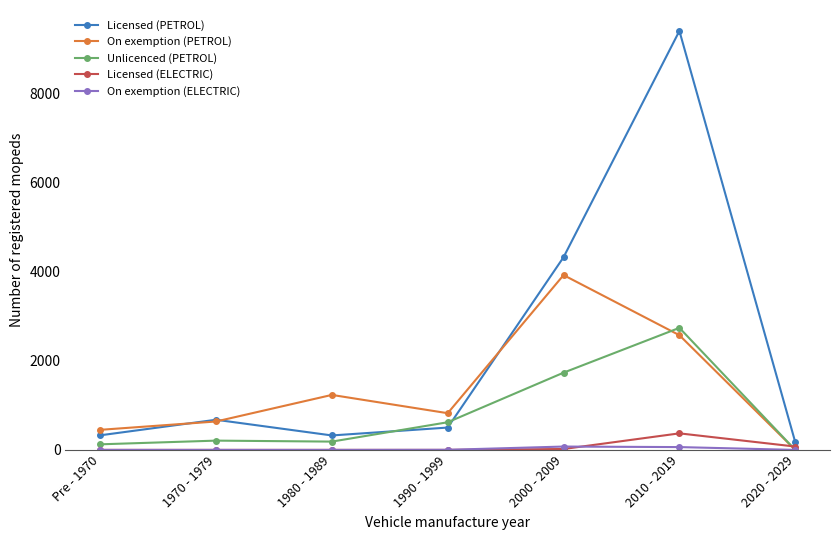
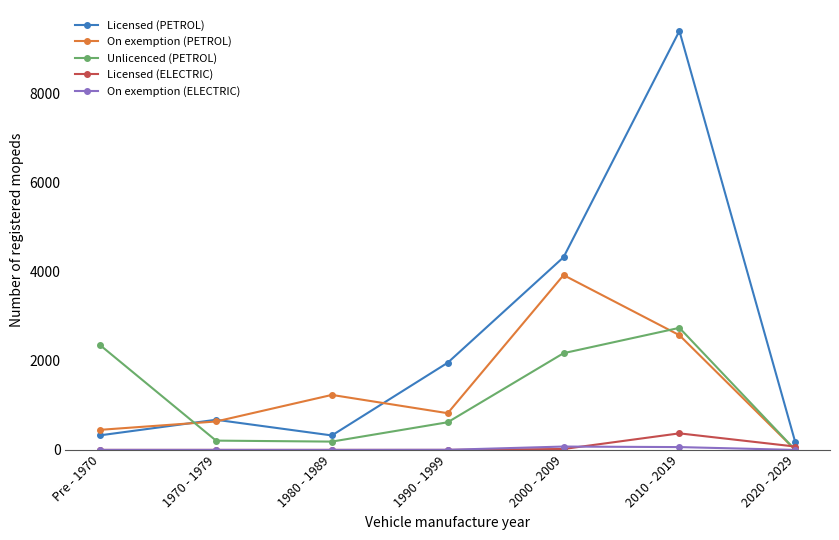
Unlicenced (PETROL), Pre - 1970: 100 -> 2300
Licensed (PETROL), 1990 - 1999: 500 -> 2000
Unlicenced (PETROL), 2000 - 2009: 1700 -> 2200
